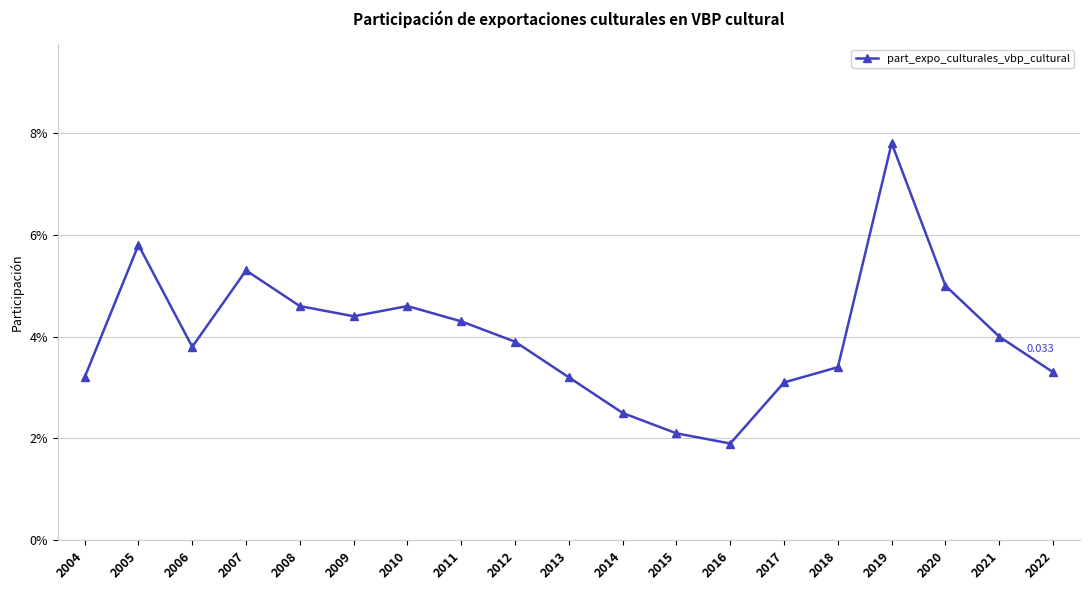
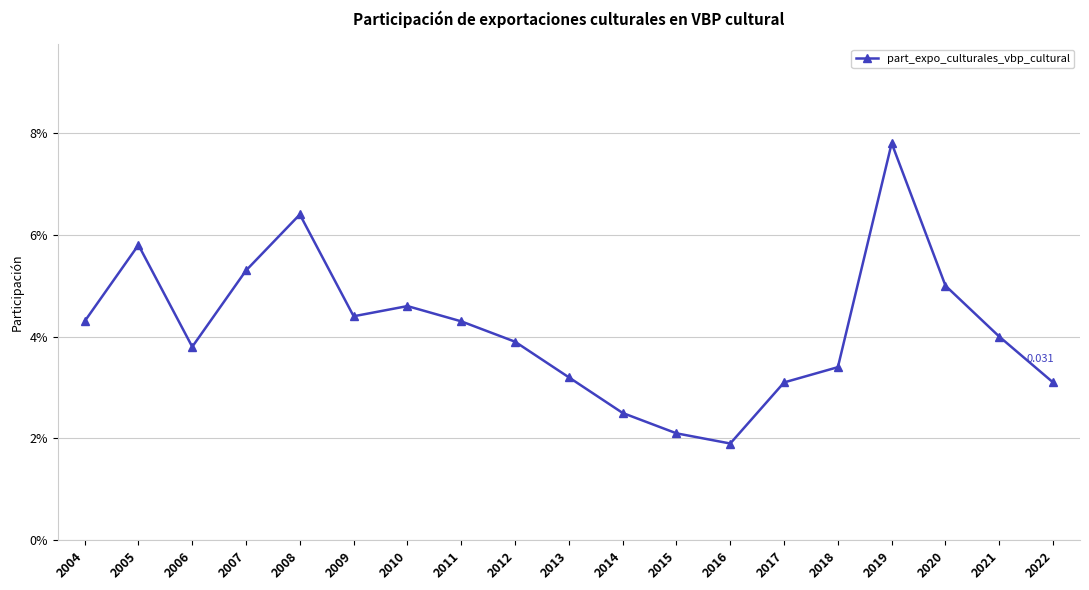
2004: 3.2% -> 4.3%
2008: 4.6% -> 6.4%
2022: 0.033 -> 0.031
